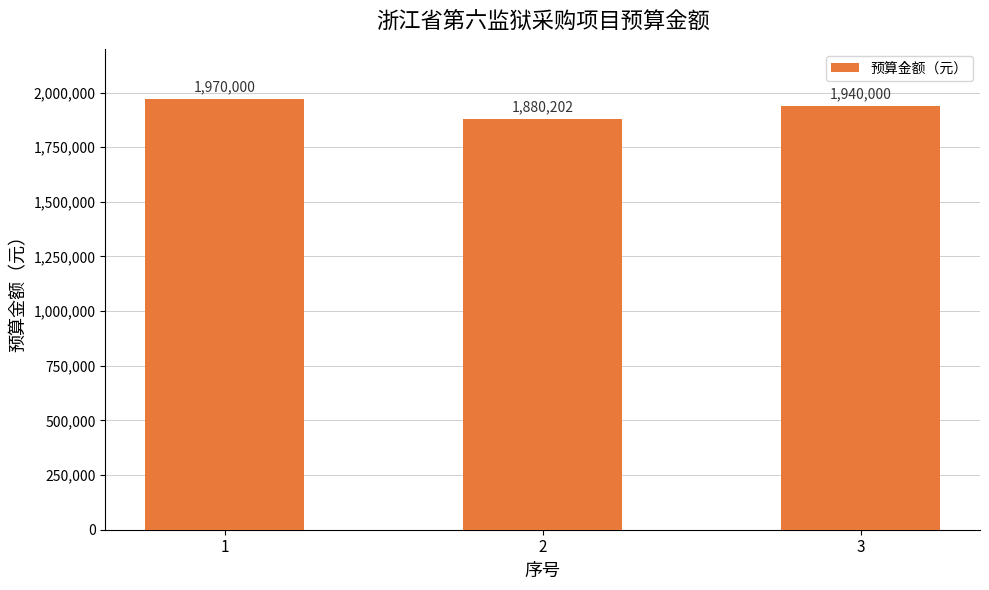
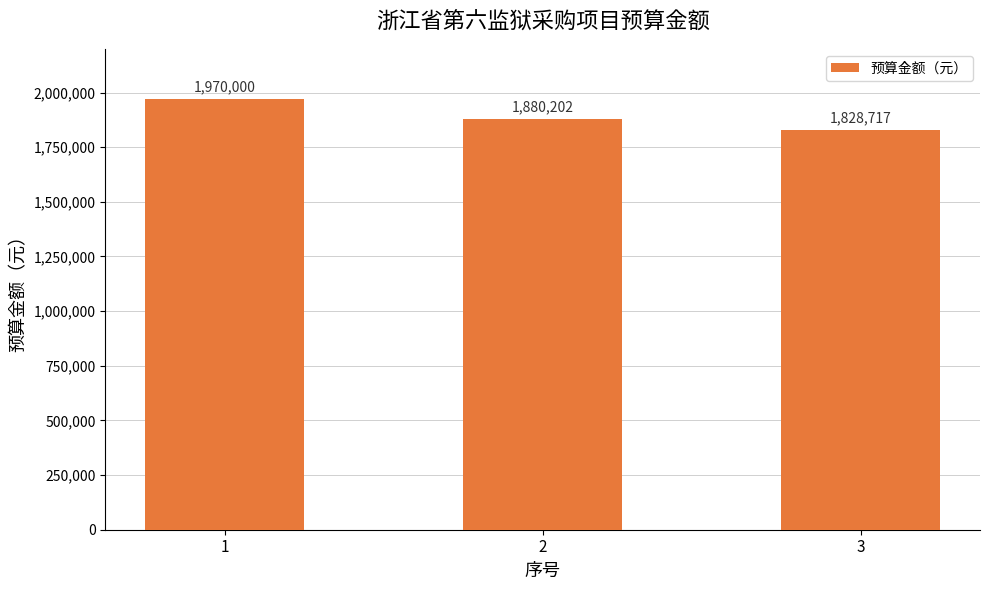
3: 1,940,000 -> 1,828,717
